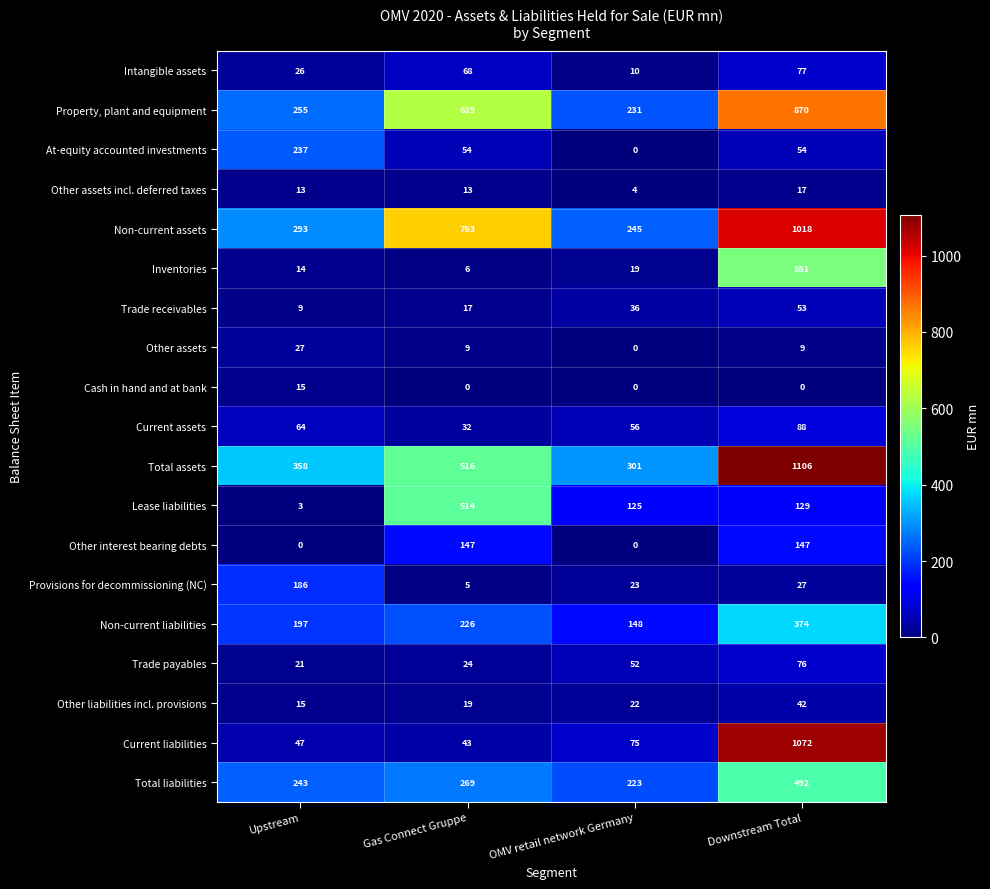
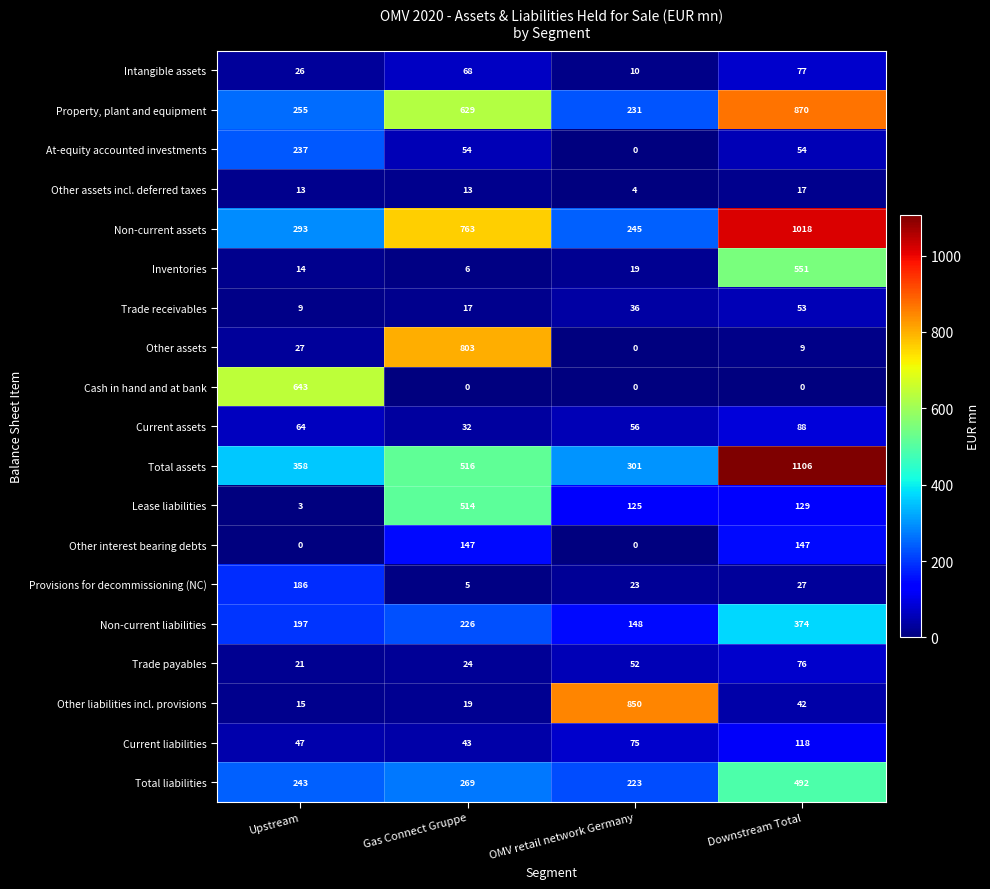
Other assets, Gas Connect Gruppe: 9 -> 803
Cash in hand and at bank, Upstream: 15 -> 643
Other liabilities incl. provisions, OMV retail network Germany: 22 -> 850
Current liabilities, Downstream Total: 1072 -> 118
